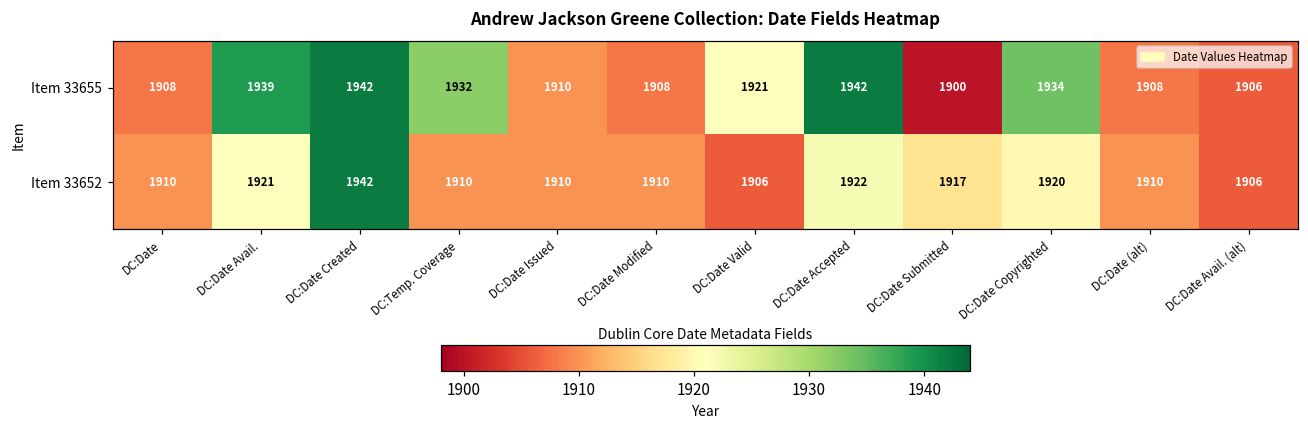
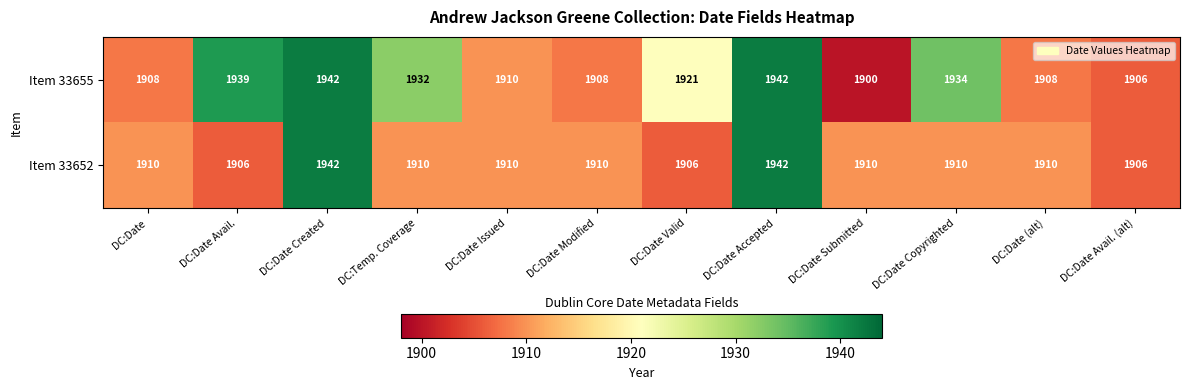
Item 33652, DC:Date Avail.: 1921 -> 1906
Item 33652, DC:Date Accepted: 1922 -> 1942
Item 33652, DC:Date Submitted: 1917 -> 1910
Item 33652, DC:Date Copyrighted: 1920 -> 1910
